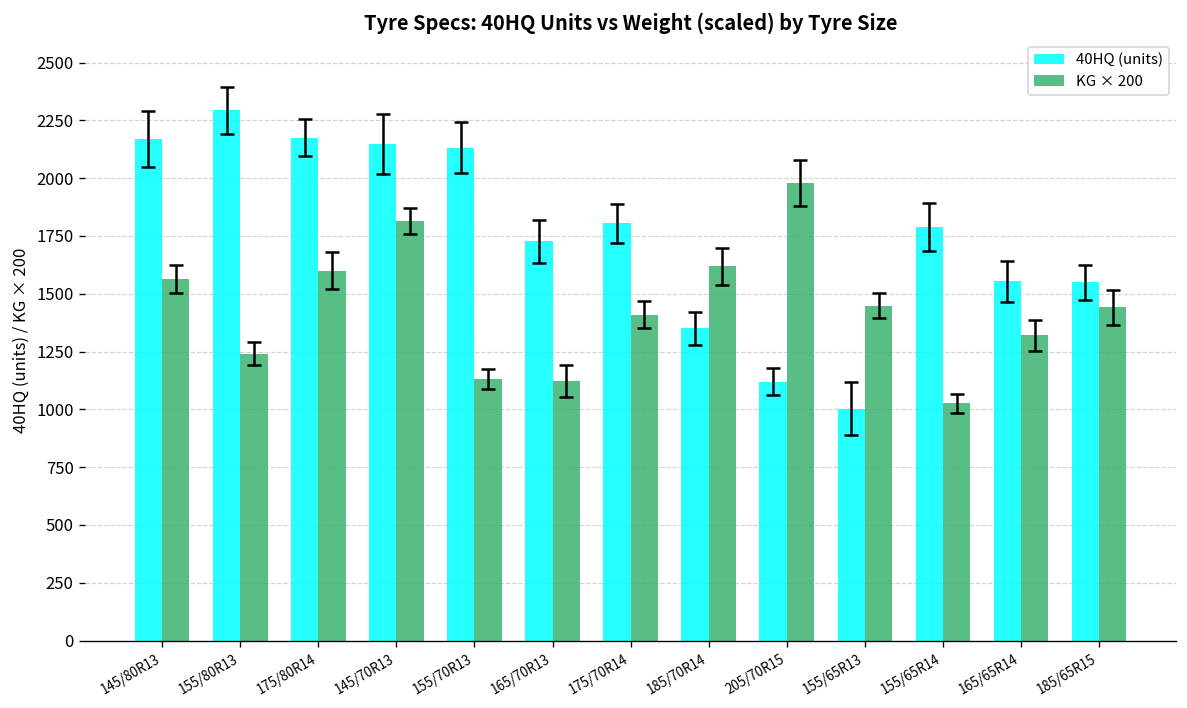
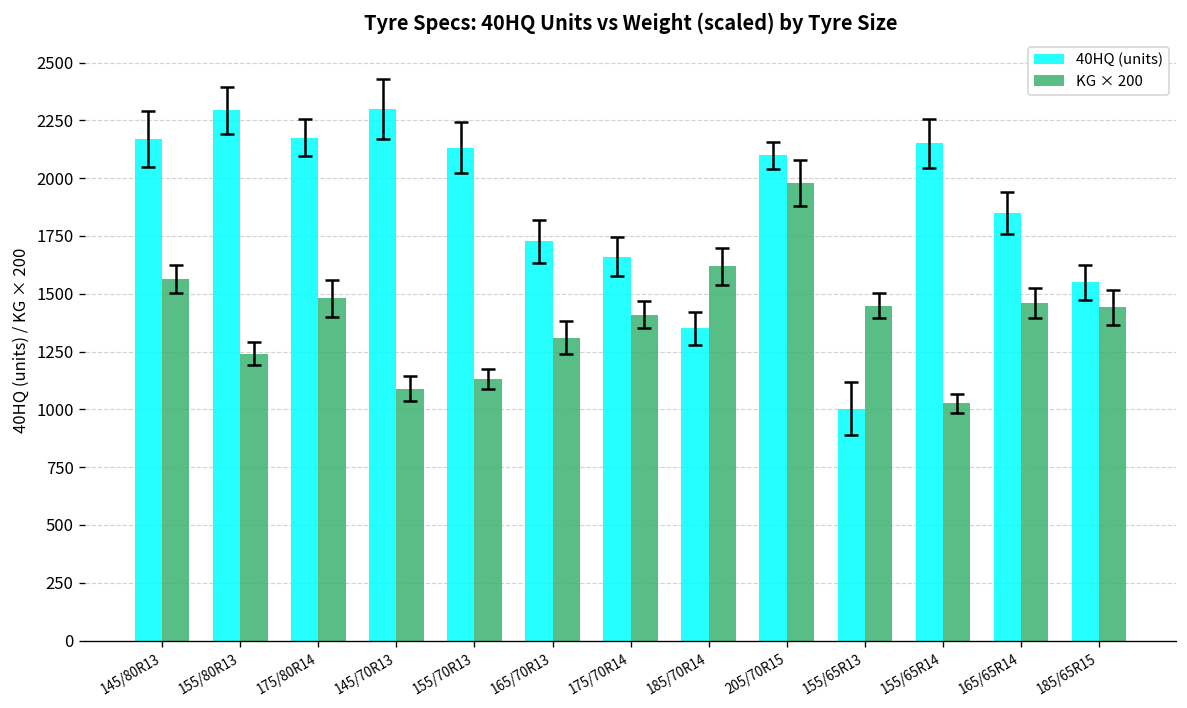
KG × 200, 175/80R14: 1600 -> 1480
40HQ (units), 145/70R13: 2150 -> 2300
KG × 200, 145/70R13: 1810 -> 1090
KG × 200, 165/70R13: 1120 -> 1310
40HQ (units), 175/70R14: 1800 -> 1660
40HQ (units), 205/70R15: 1120 -> 2100
40HQ (units), 155/65R14: 1790 -> 2150
40HQ (units), 165/65R14: 1550 -> 1850
KG × 200, 165/65R14: 1320 -> 1460
